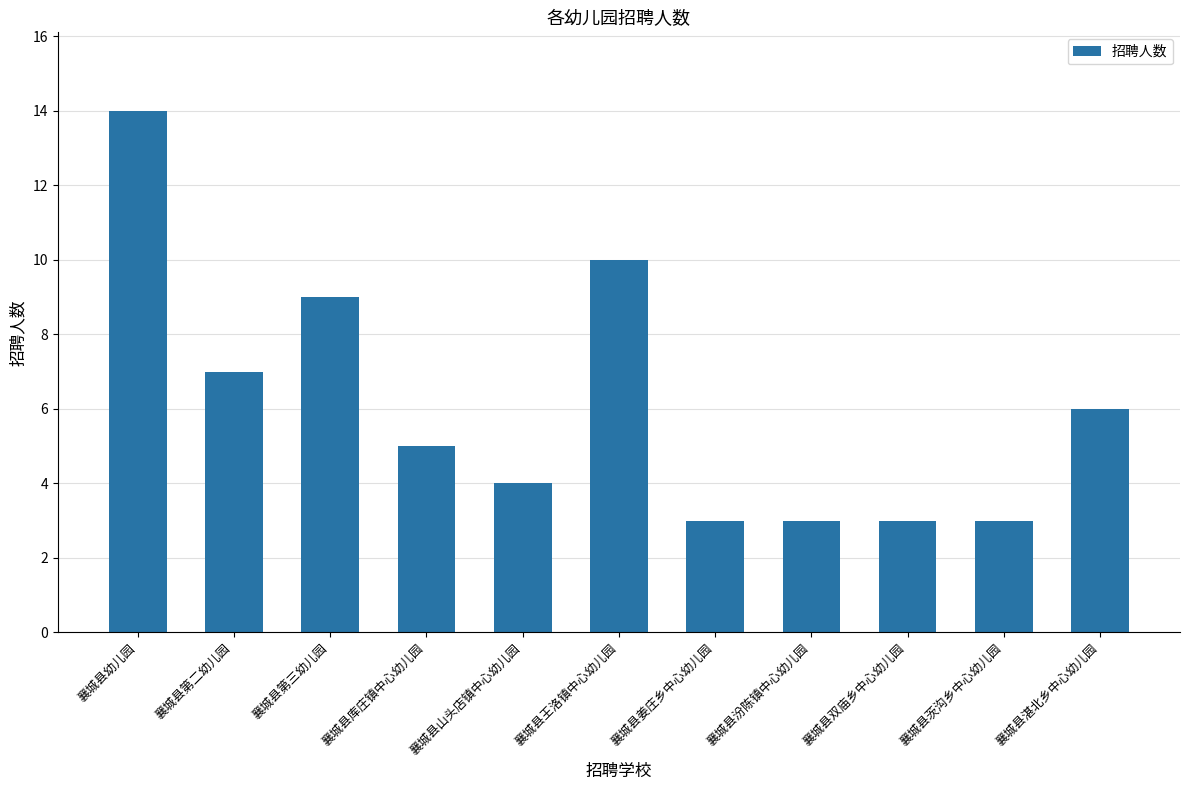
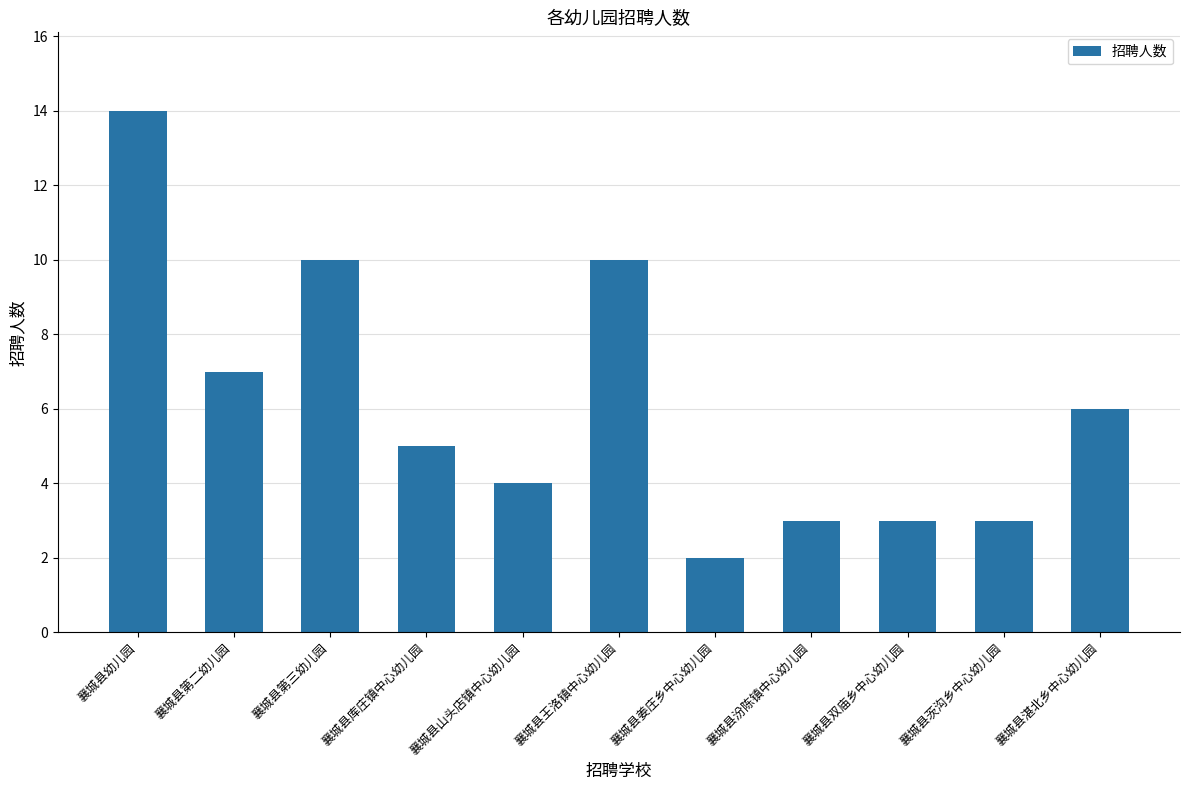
襄城县第三幼儿园: 9 -> 10
襄城县姜庄乡中心幼儿园: 3 -> 2
